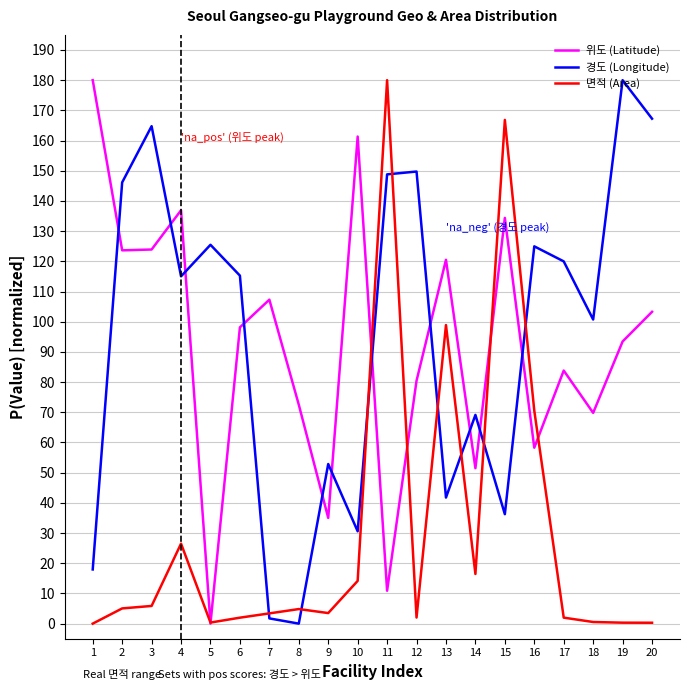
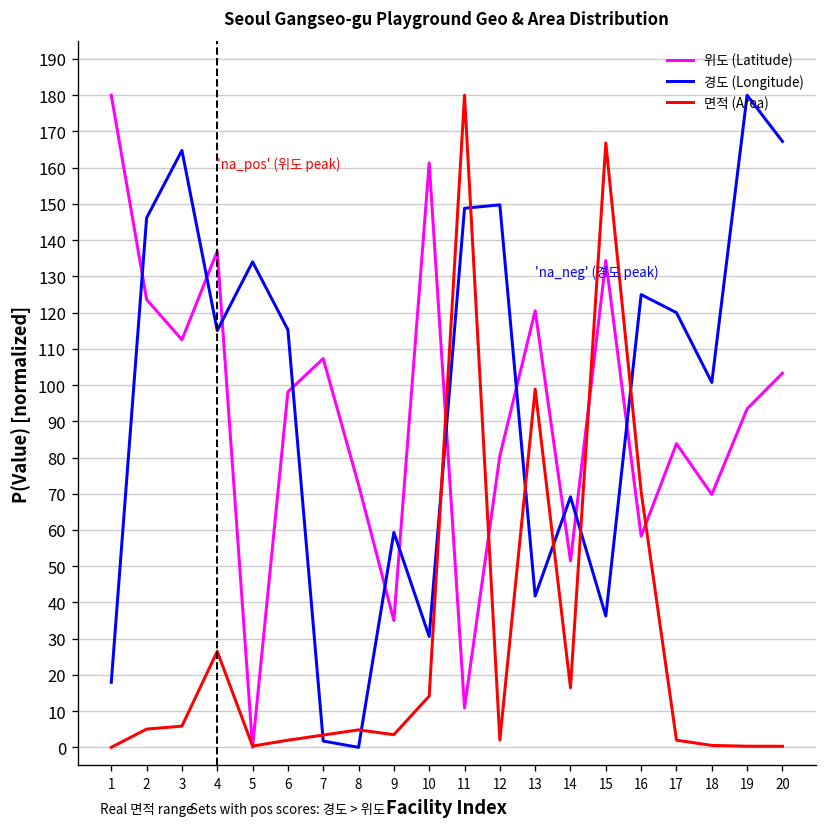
위도 (Latitude), 3: 124 -> 112
경도 (Longitude), 5: 125 -> 134
경도 (Longitude), 9: 53 -> 59
